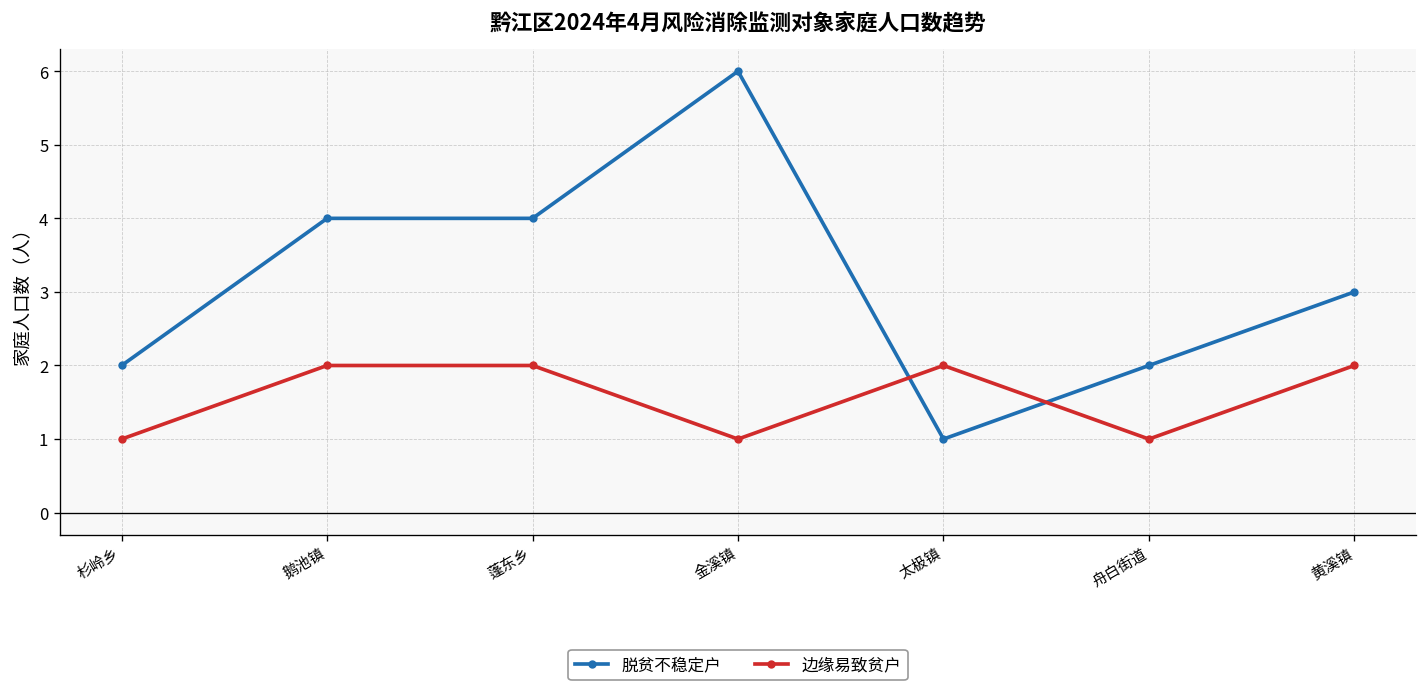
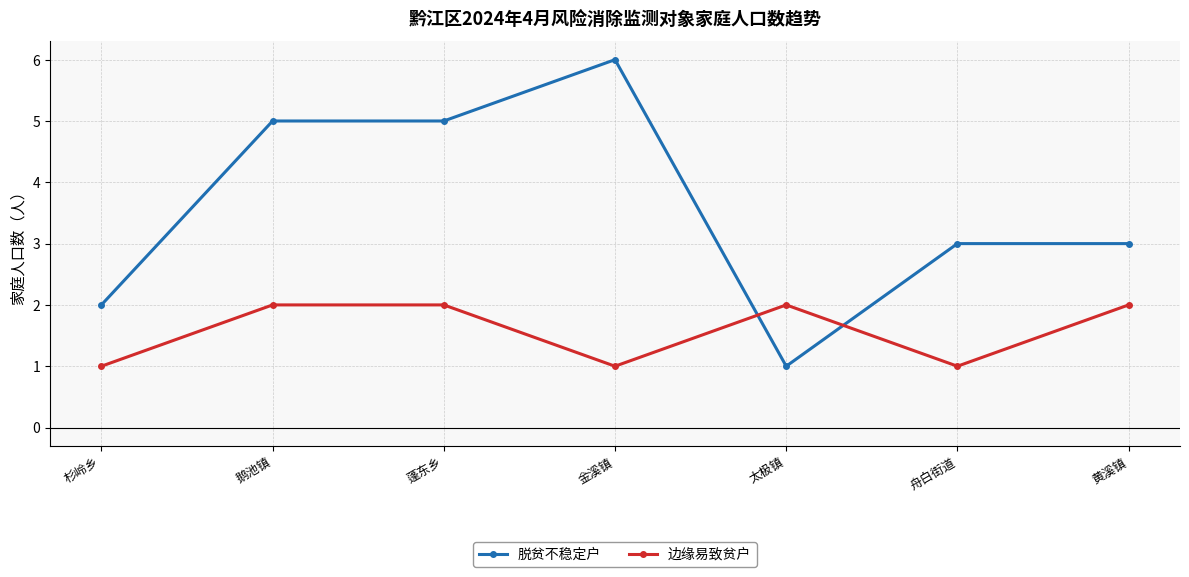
脱贫不稳定户, 鹅池镇: 4 -> 5
脱贫不稳定户, 蓬东乡: 4 -> 5
脱贫不稳定户, 舟白街道: 2 -> 3
